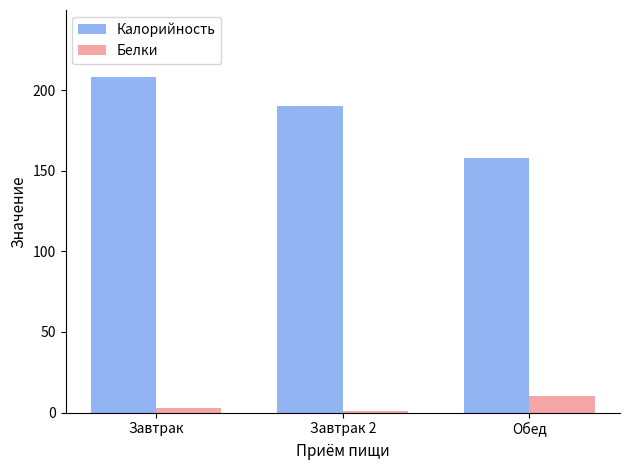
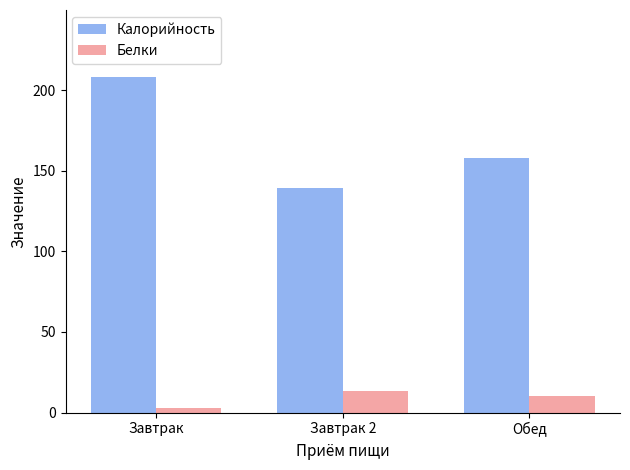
Калорийность, Завтрак 2: 190 -> 139
Белки, Завтрак 2: 1 -> 14
